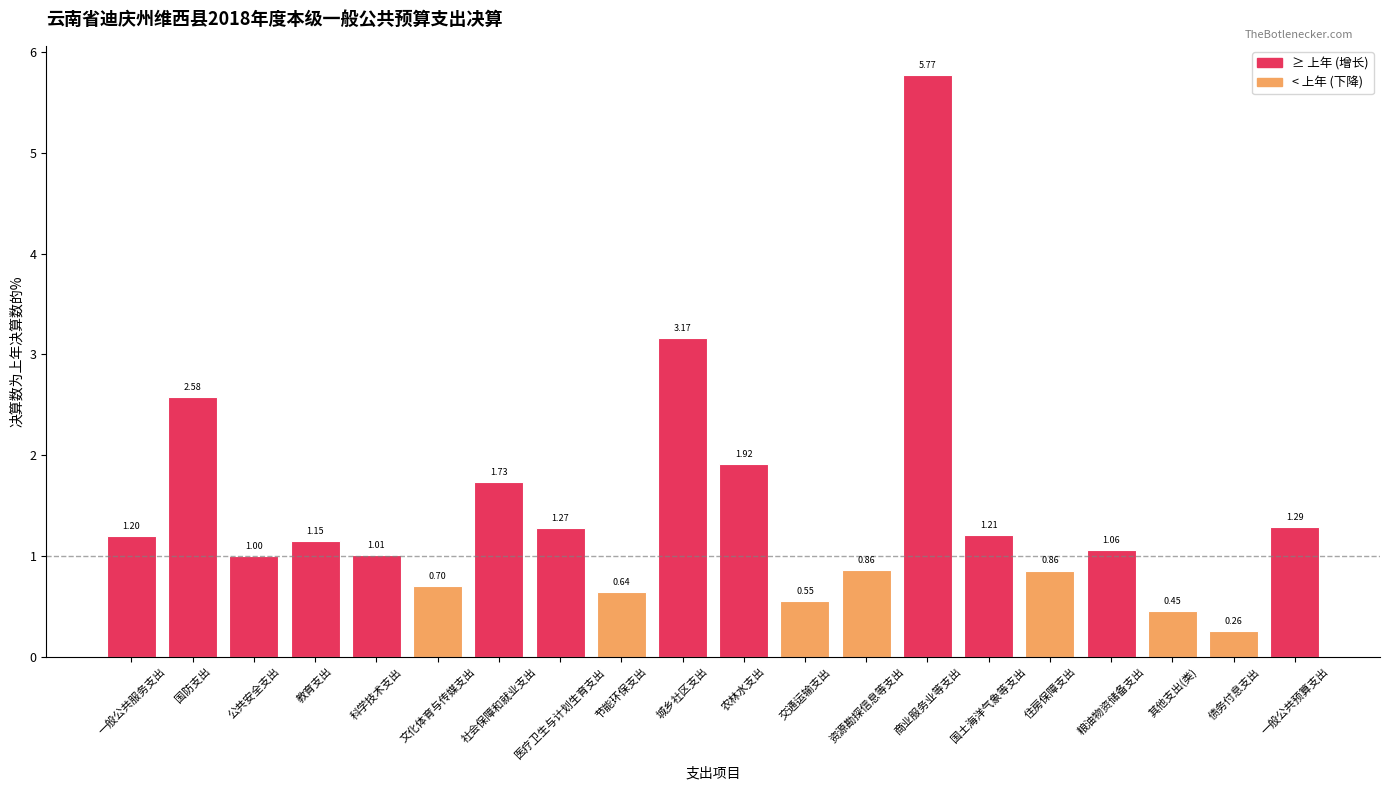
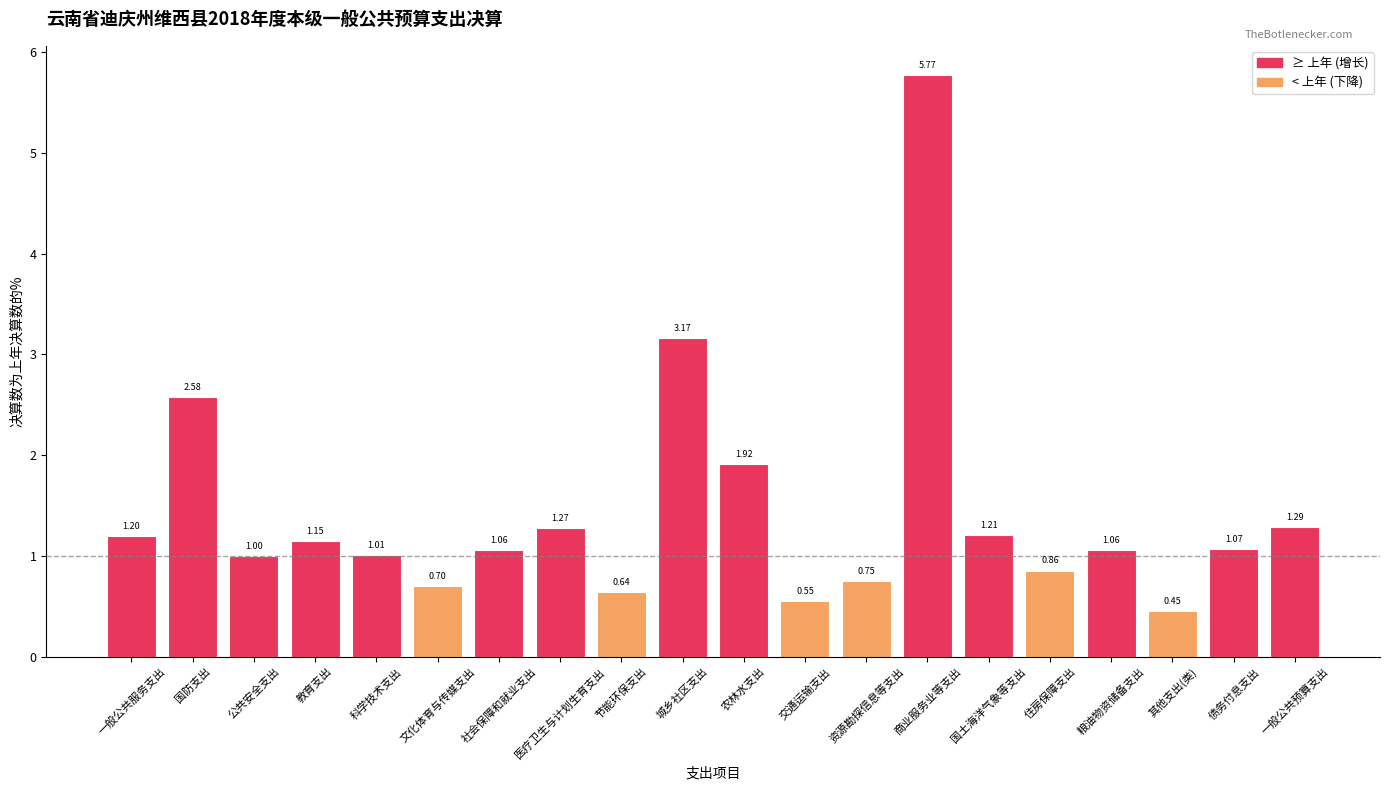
社会保障和就业支出: 1.73 -> 1.06
资源勘探信息等支出: 0.86 -> 0.75
债务付息支出: 0.26 -> 1.07
